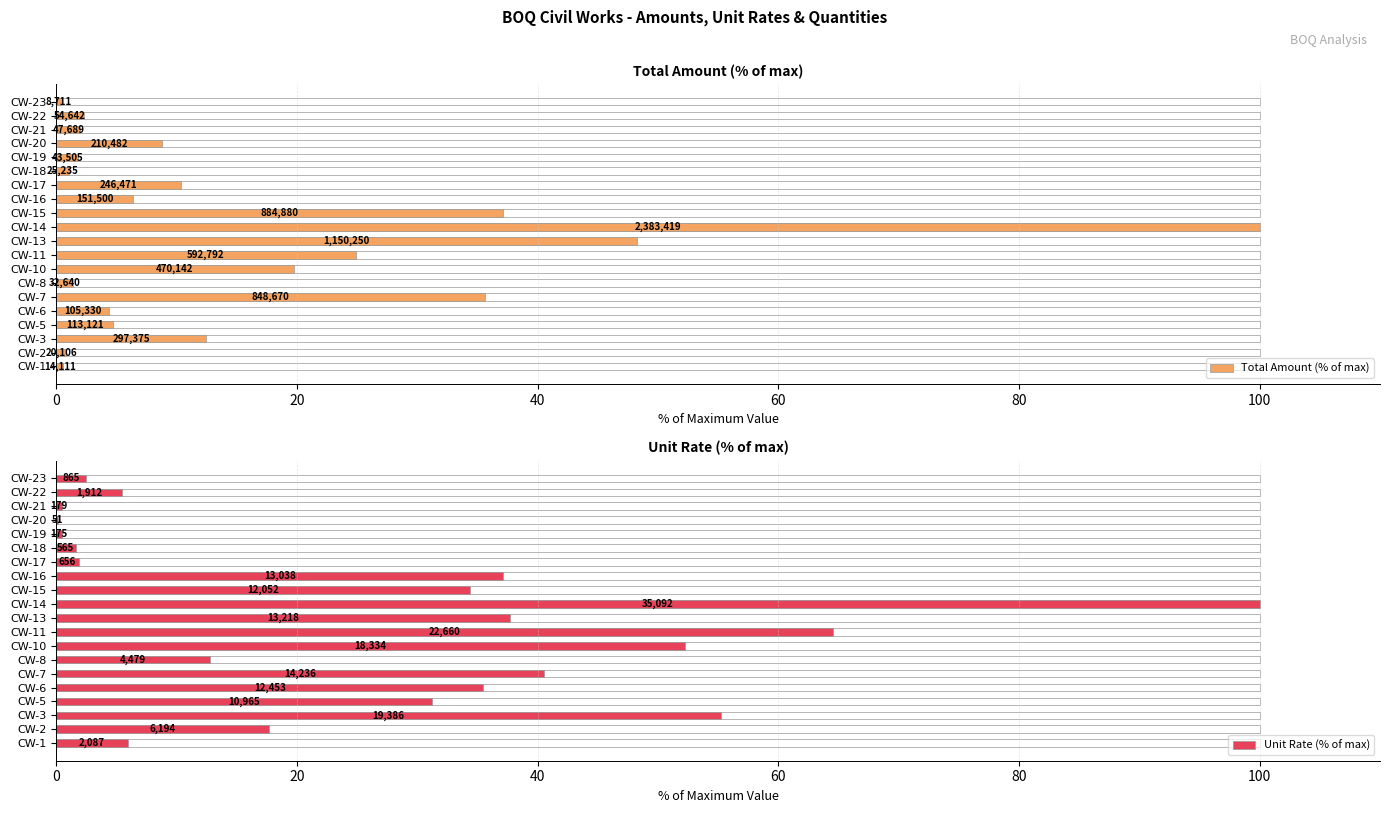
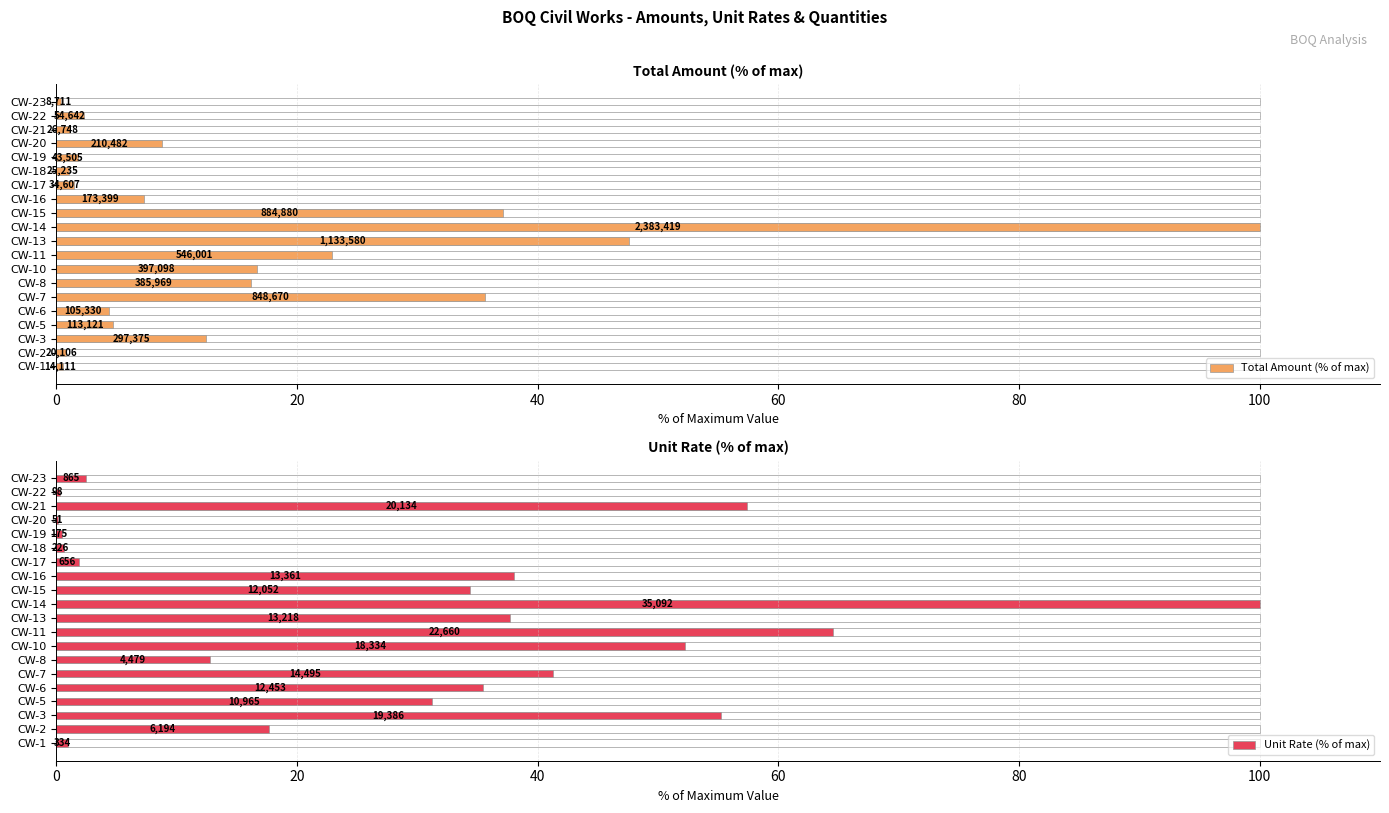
Total Amount (% of max), Total Amount (% of max), CW-21: 47,689 -> 26,748
Total Amount (% of max), Total Amount (% of max), CW-17: 246,471 -> 34,607
Total Amount (% of max), Total Amount (% of max), CW-16: 151,500 -> 173,399
Total Amount (% of max), Total Amount (% of max), CW-13: 1,150,250 -> 1,133,580
Total Amount (% of max), Total Amount (% of max), CW-11: 592,792 -> 546,001
Total Amount (% of max), Total Amount (% of max), CW-10: 470,142 -> 397,098
Total Amount (% of max), Total Amount (% of max), CW-8: 32,640 -> 385,969
Unit Rate (% of max), Unit Rate (% of max), CW-22: 1,912 -> 98
Unit Rate (% of max), Unit Rate (% of max), CW-21: 179 -> 20,134
Unit Rate (% of max), Unit Rate (% of max), CW-18: 565 -> 226
Unit Rate (% of max), Unit Rate (% of max), CW-16: 13,038 -> 13,361
Unit Rate (% of max), Unit Rate (% of max), CW-7: 14,236 -> 14,495
Unit Rate (% of max), Unit Rate (% of max), CW-1: 2,087 -> 334
